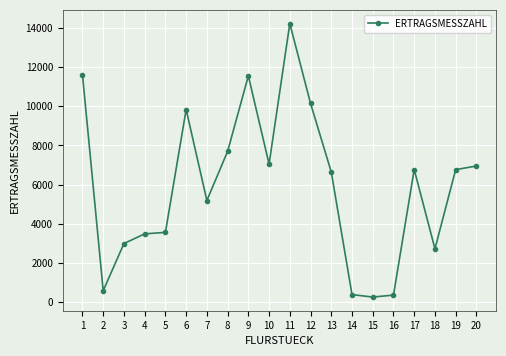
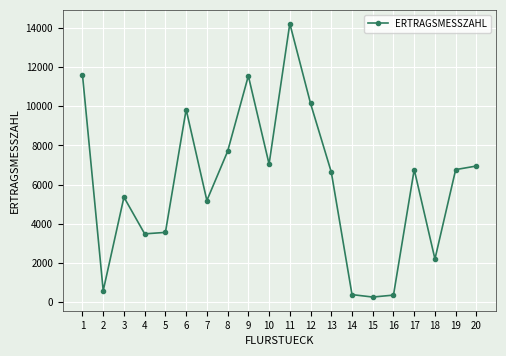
3: 3000 -> 5400
18: 2700 -> 2200
